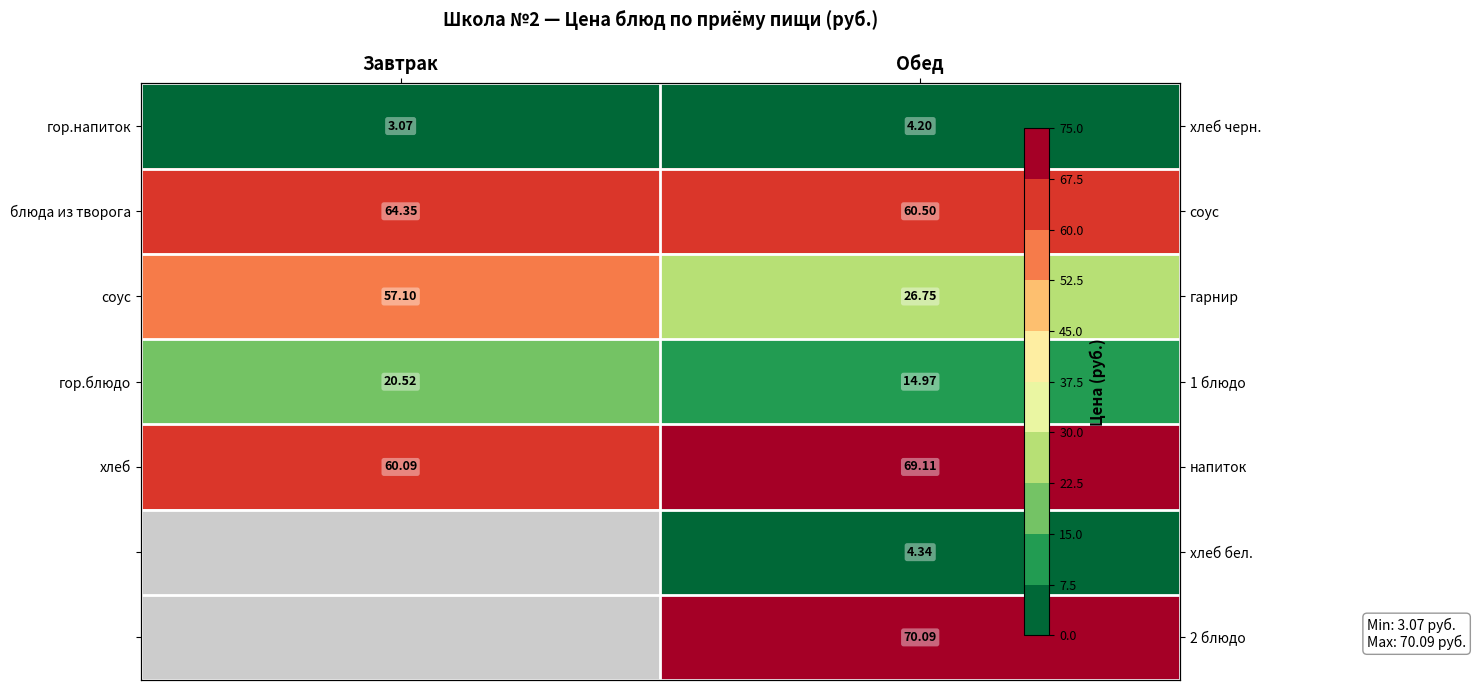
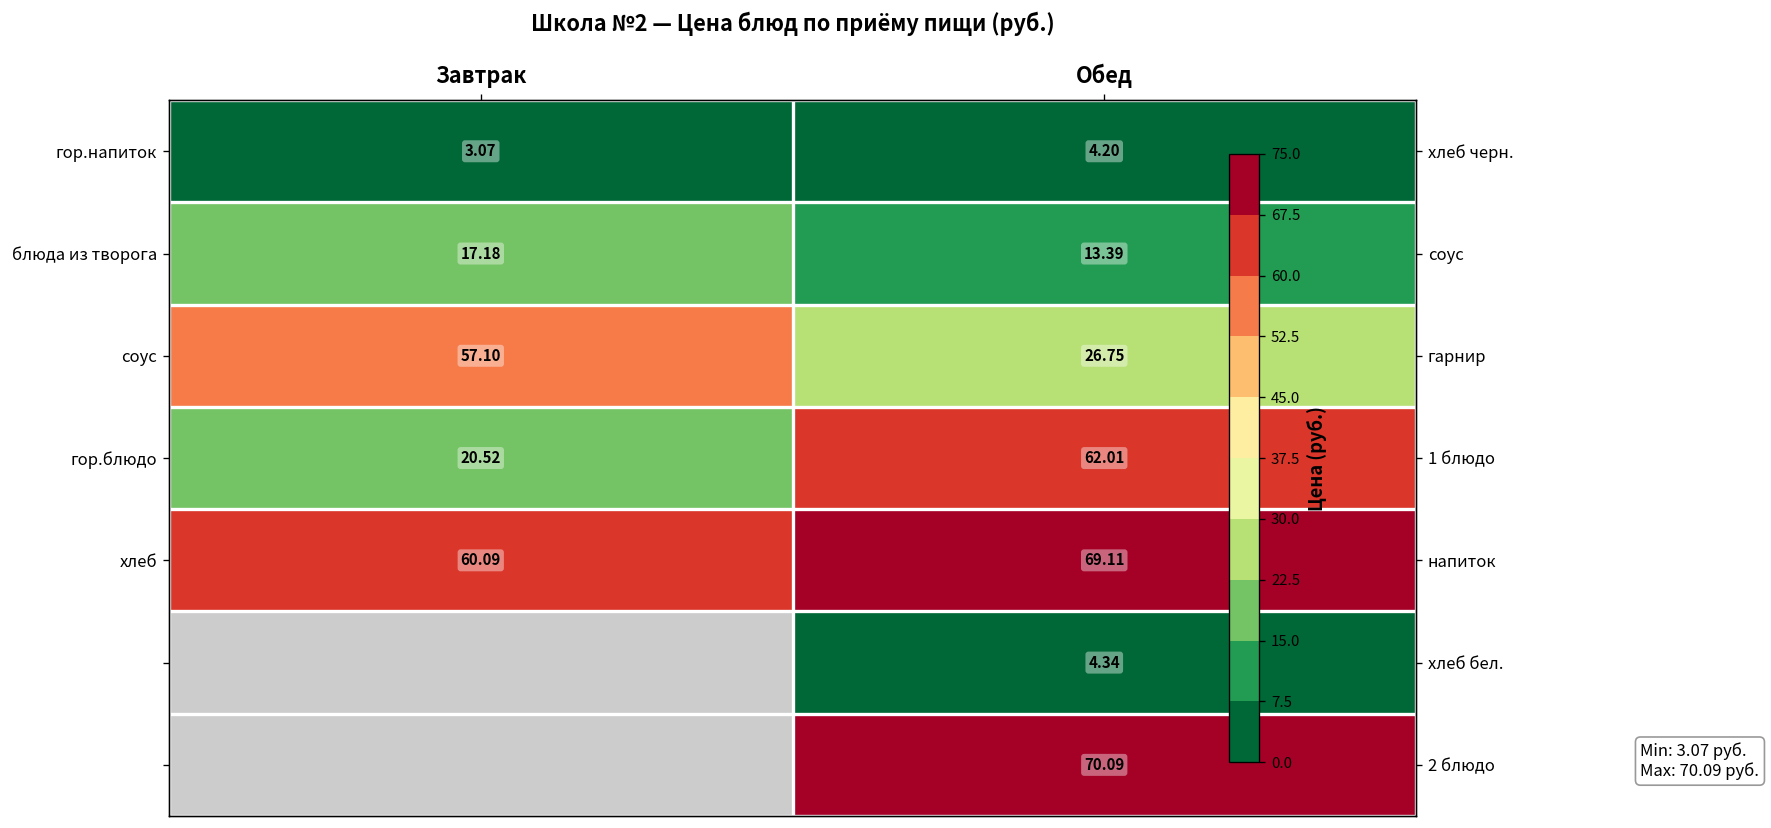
блюда из творога, Завтрак: 64.35 -> 17.18
блюда из творога, Обед: 60.50 -> 13.39
гор.блюдо, Обед: 14.97 -> 62.01
